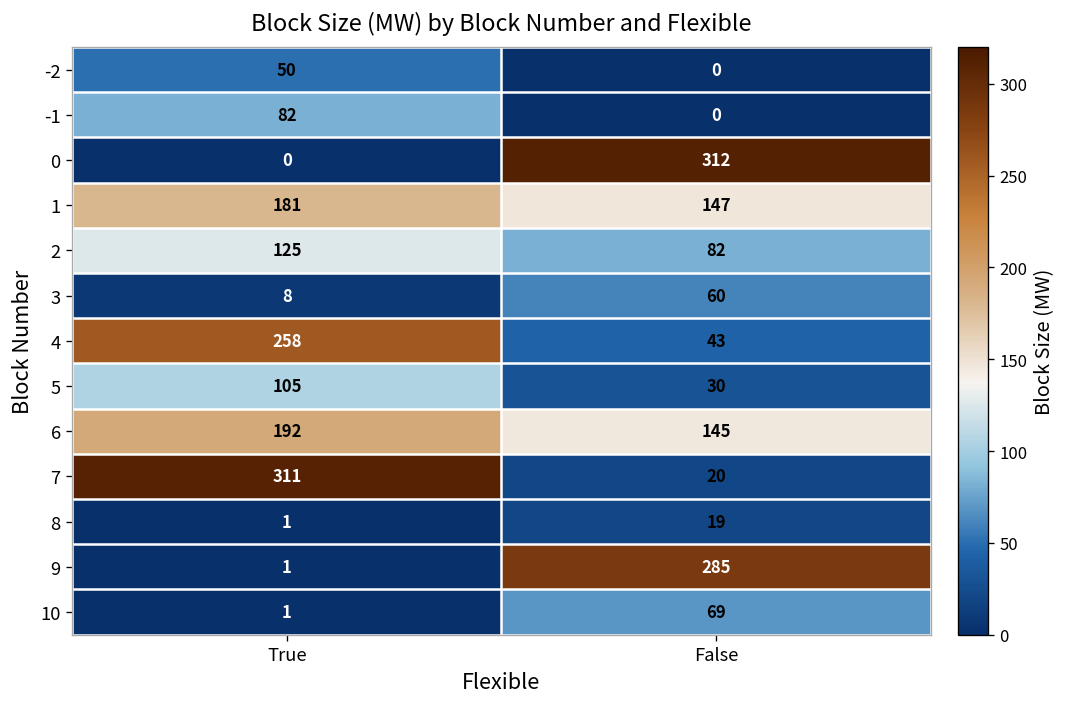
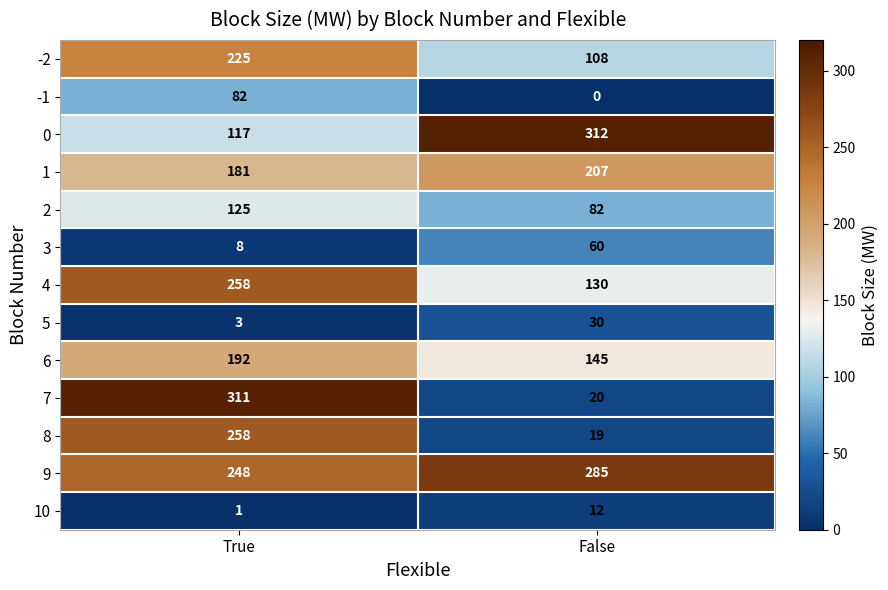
-2, True: 50 -> 225
-2, False: 0 -> 108
0, True: 0 -> 117
1, False: 147 -> 207
4, False: 43 -> 130
5, True: 105 -> 3
8, True: 1 -> 258
9, True: 1 -> 248
10, False: 69 -> 12
